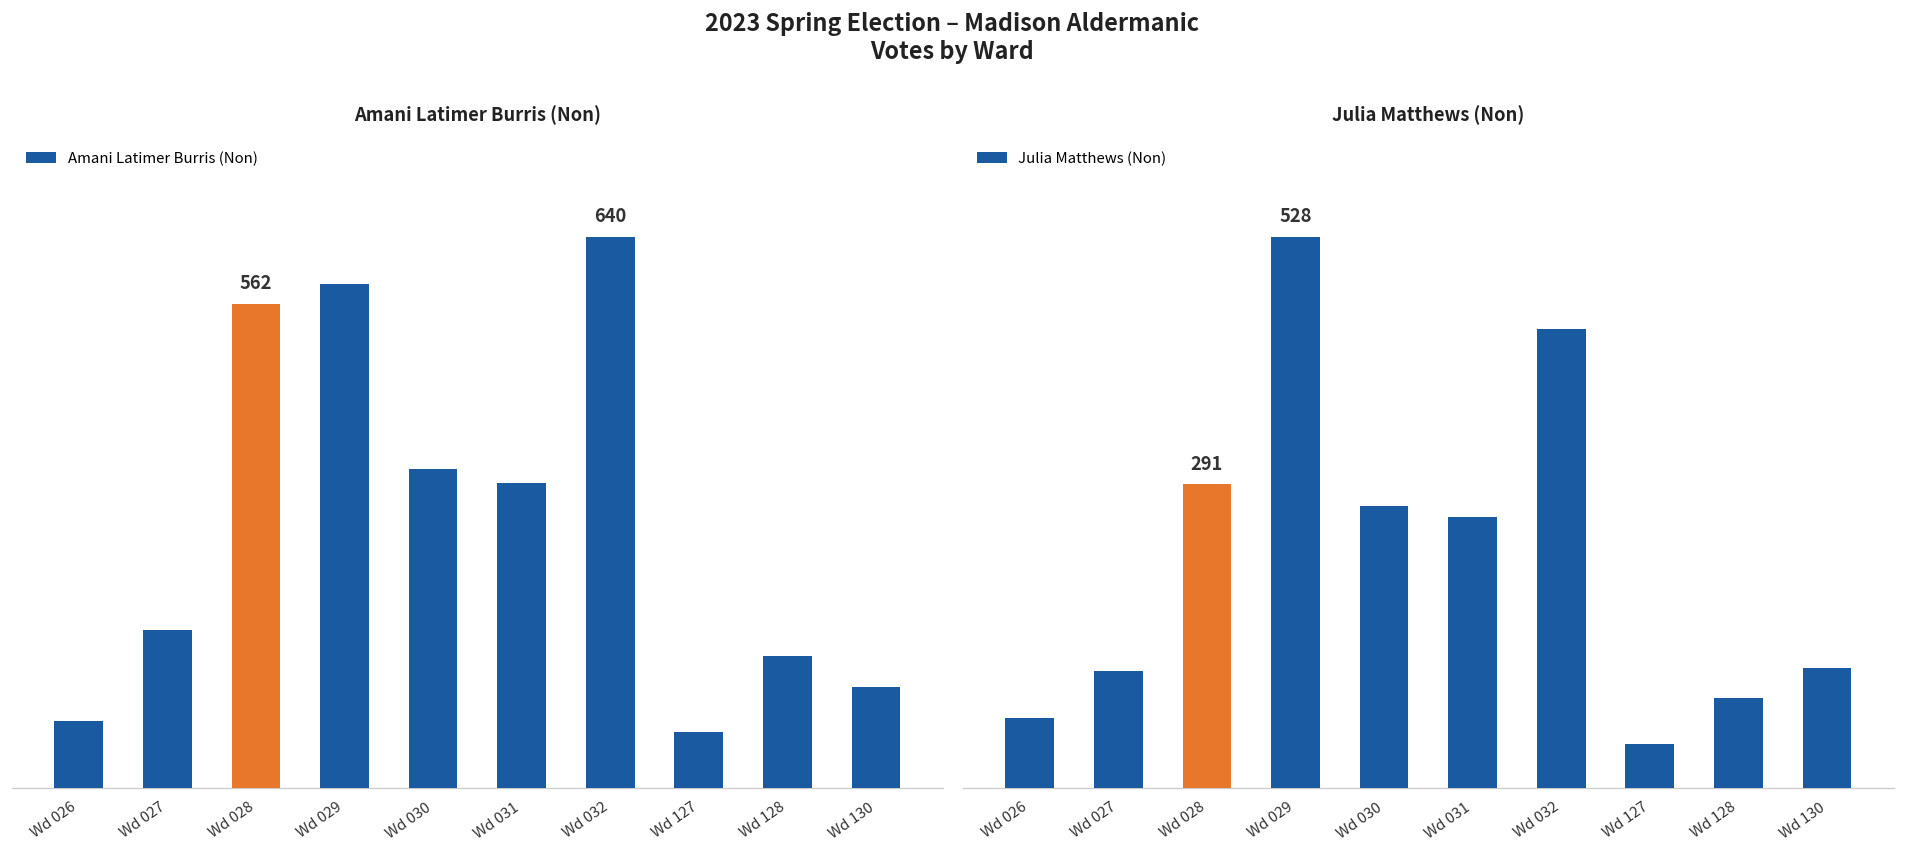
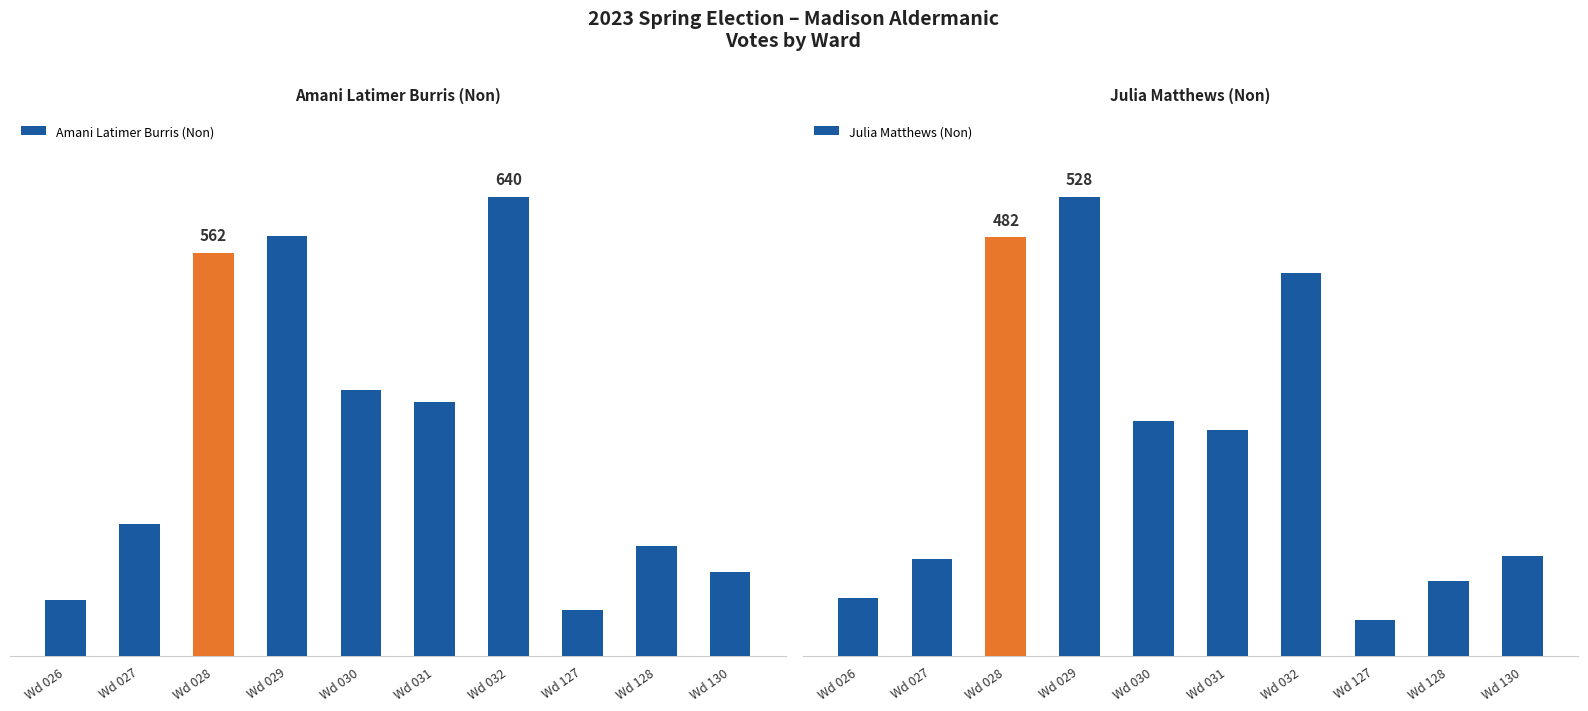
Julia Matthews (Non), Wd 028: 291 -> 482
